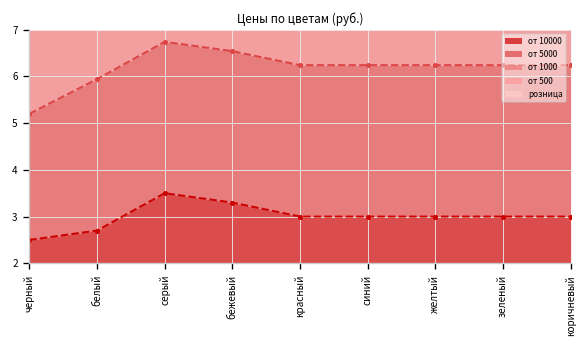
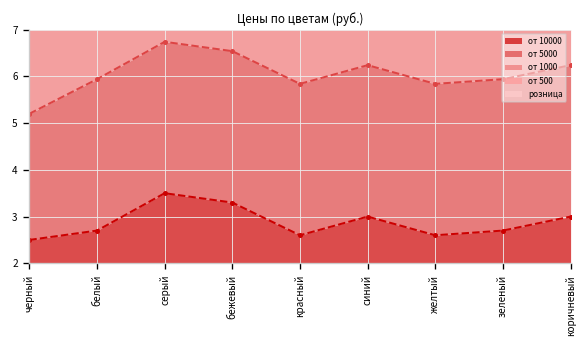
от 10000, красный: 3.0 -> 2.6
от 10000, желтый: 3.0 -> 2.6
от 10000, зеленый: 3.0 -> 2.7
